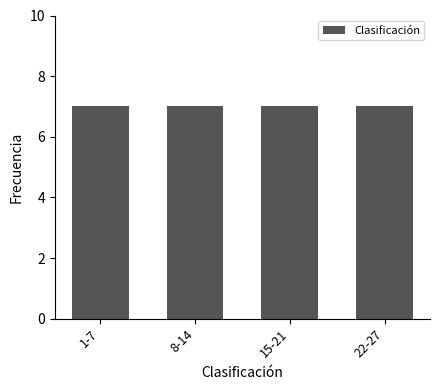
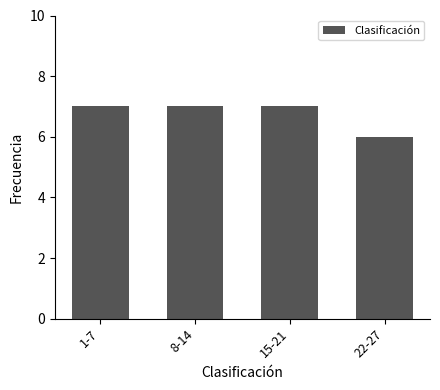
22-27: 7 -> 6
